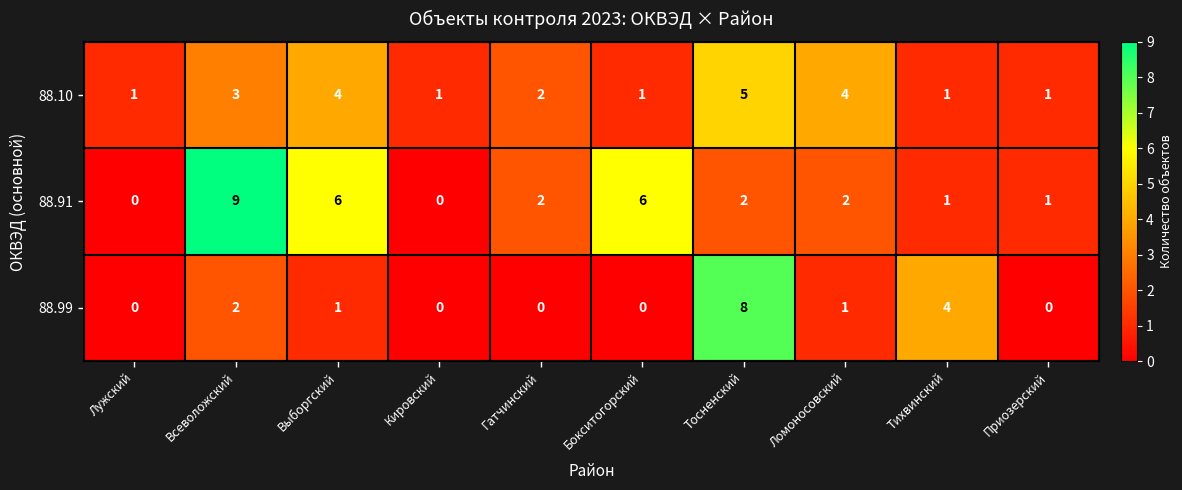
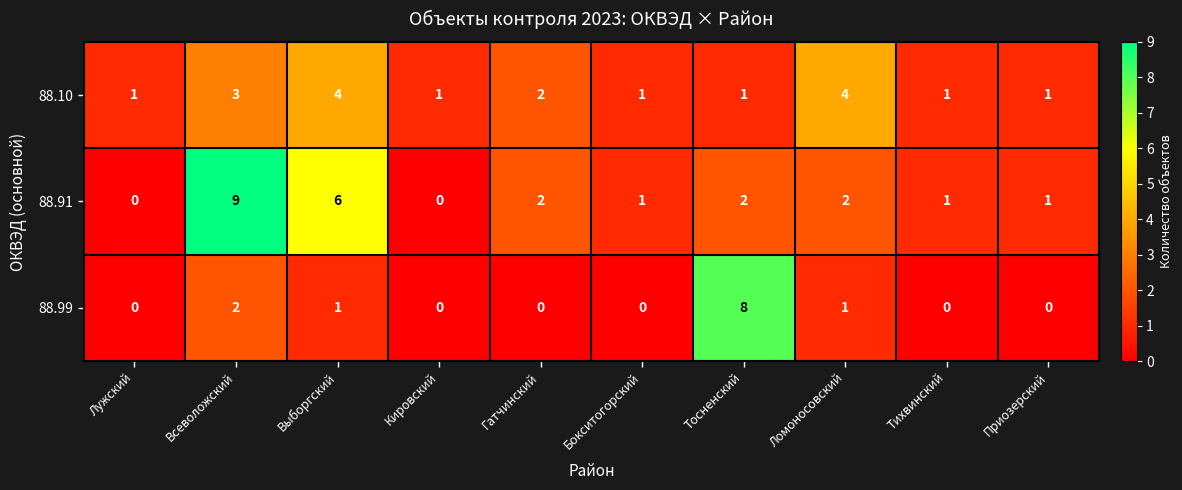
88.10, Тосненский: 5 -> 1
88.91, Бокситогорский: 6 -> 1
88.99, Тихвинский: 4 -> 0
